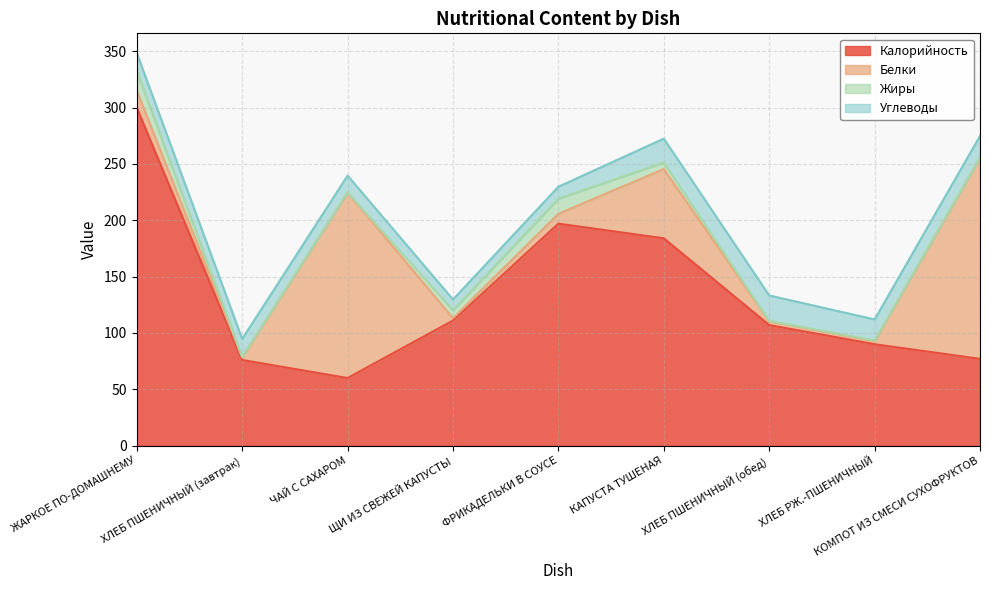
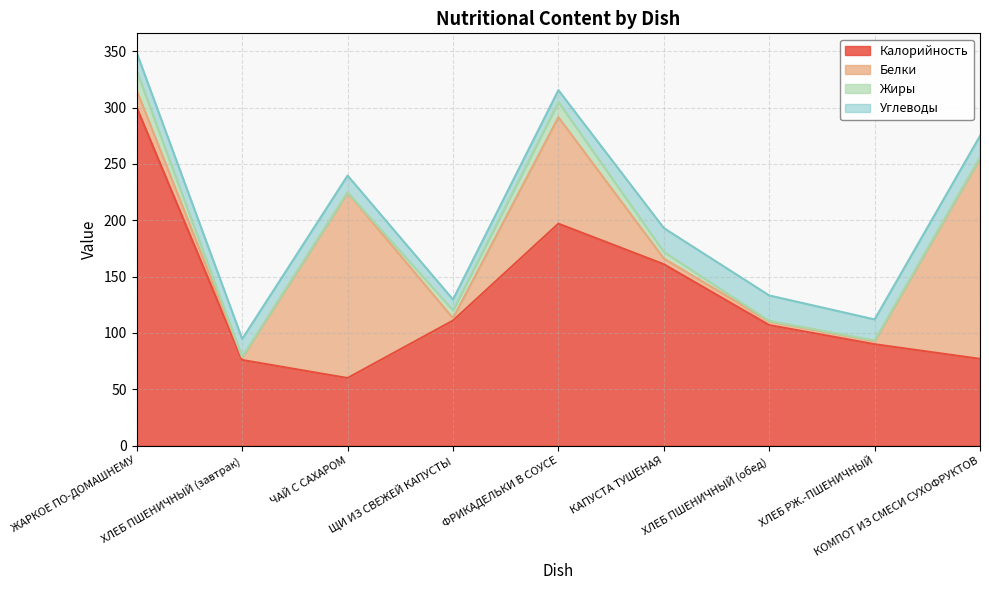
Белки, ФРИКАДЕЛЬКИ В СОУСЕ: 9 -> 95
Калорийность, КАПУСТА ТУШЕНАЯ: 184 -> 161
Белки, КАПУСТА ТУШЕНАЯ: 62 -> 5
